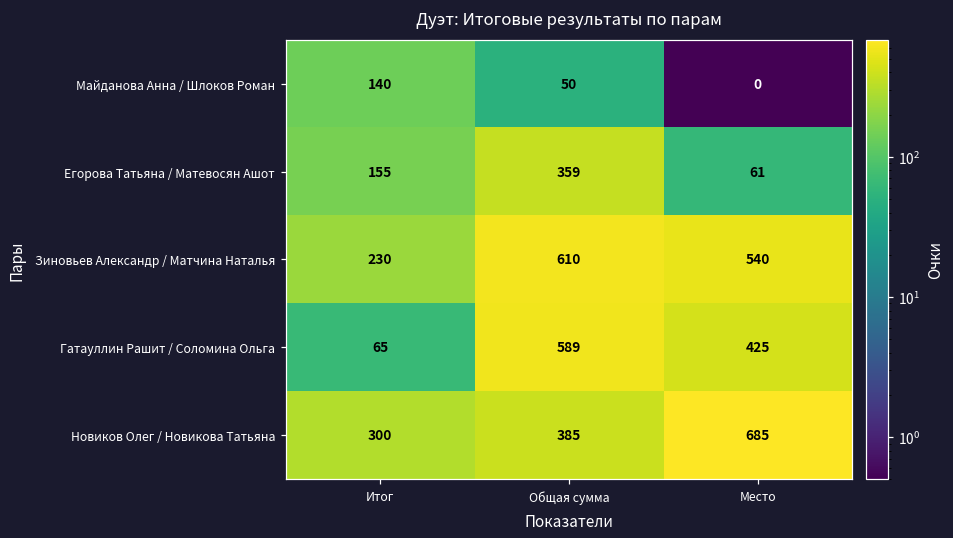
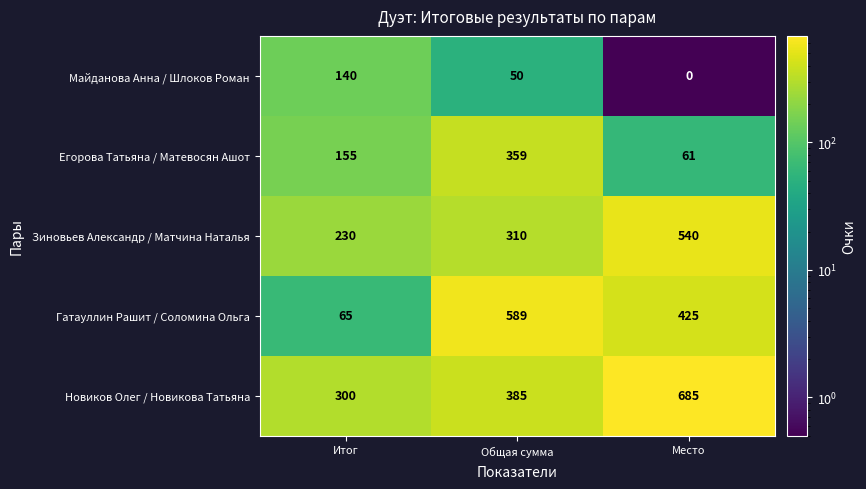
Зиновьев Александр / Матчина Наталья, Общая сумма: 610 -> 310
